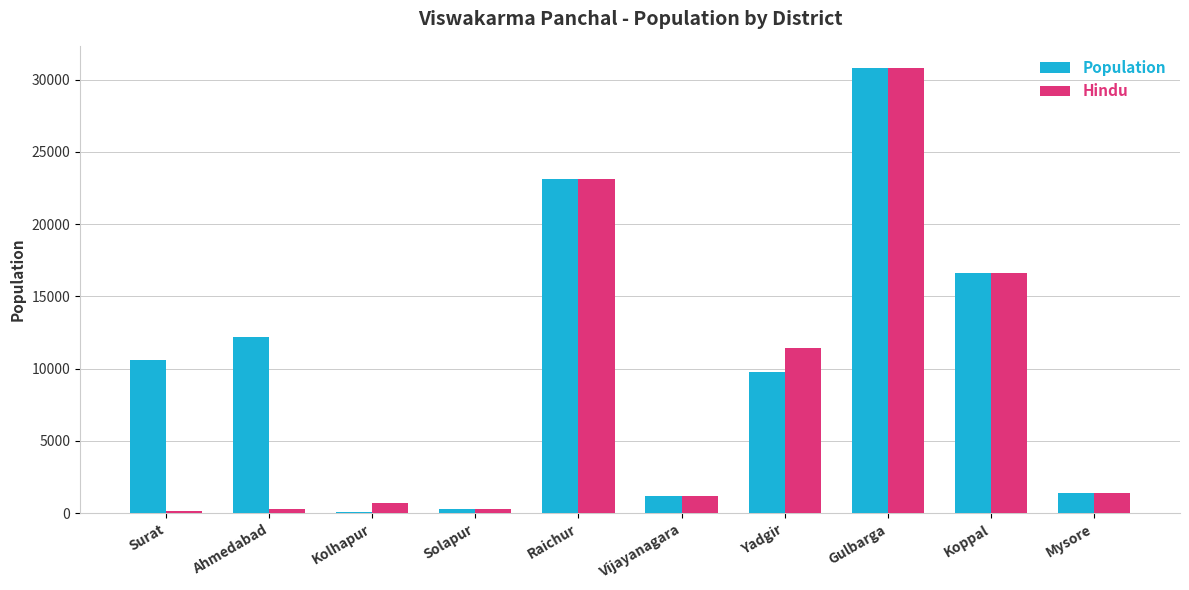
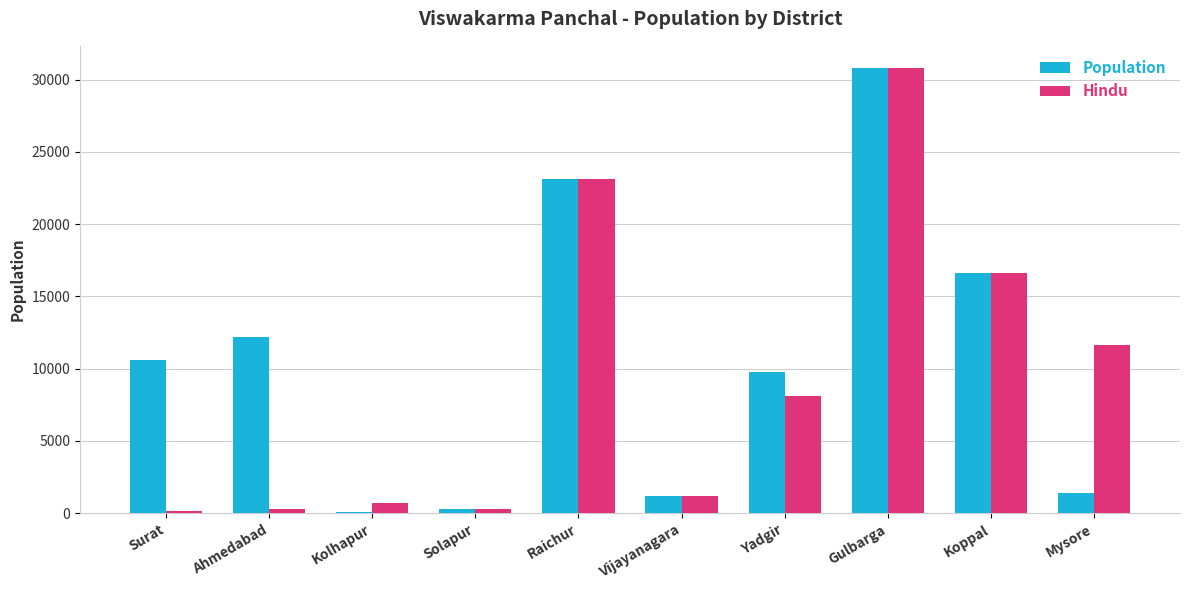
Hindu, Yadgir: 11400 -> 8100
Hindu, Mysore: 1400 -> 11600
